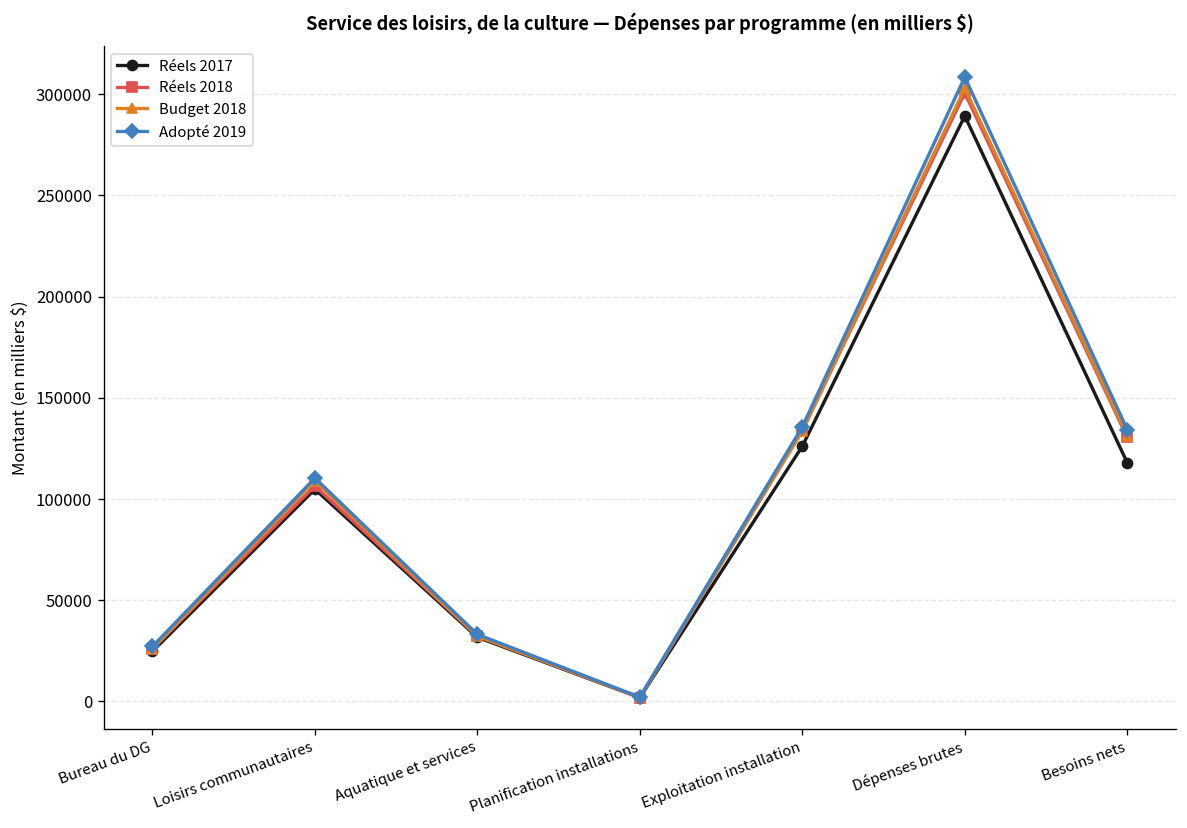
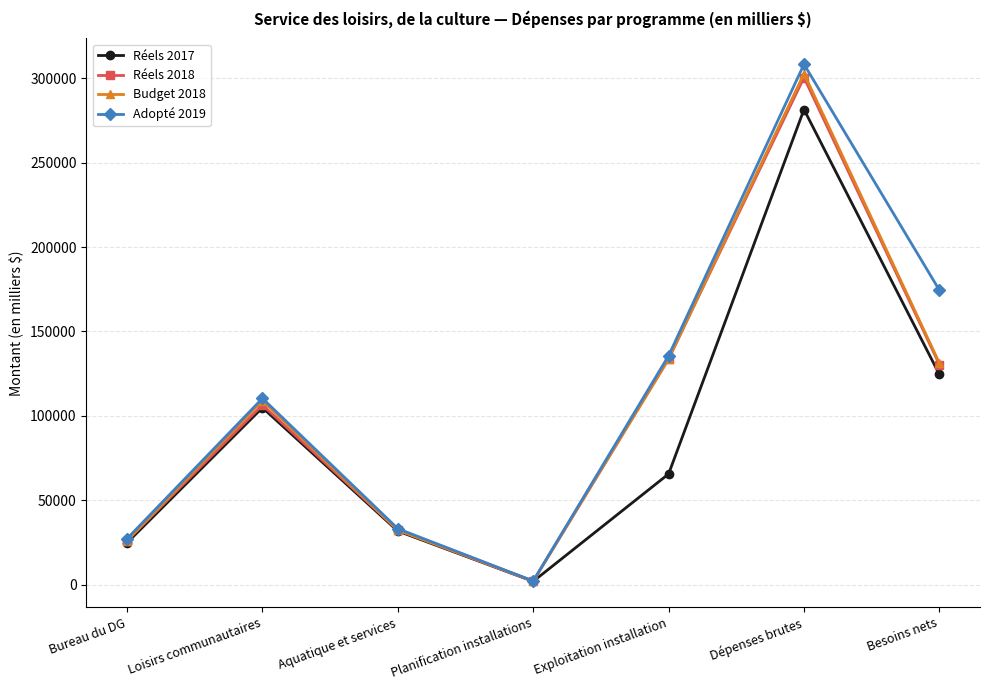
Réels 2017, Exploitation installation: 126000 -> 66000
Réels 2017, Dépenses brutes: 289000 -> 282000
Réels 2017, Besoins nets: 118000 -> 125000
Adopté 2019, Besoins nets: 134000 -> 174000
